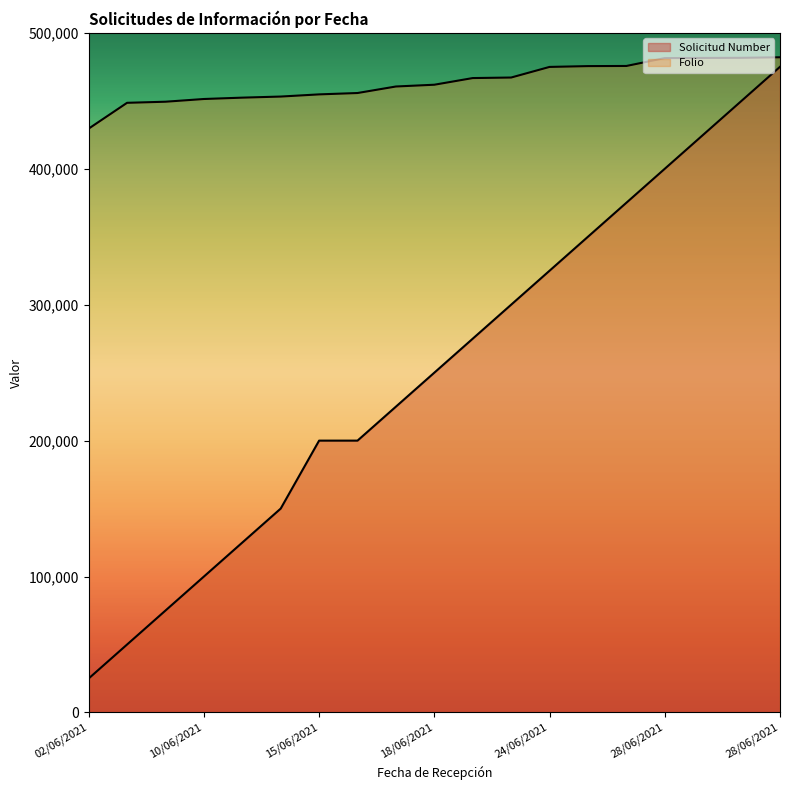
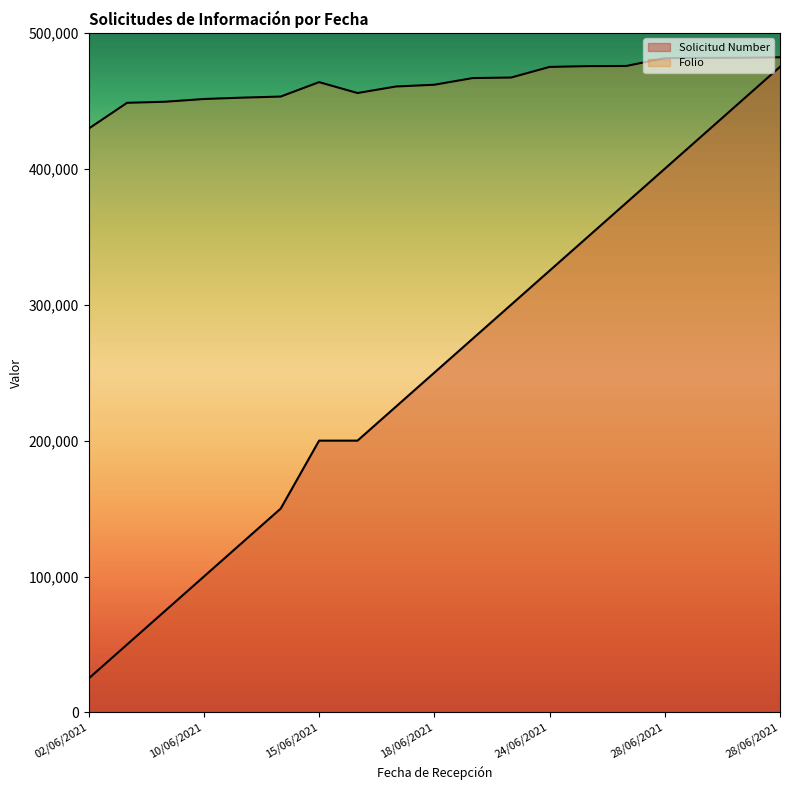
Folio, 15/06/2021: 455,000 -> 464,000
